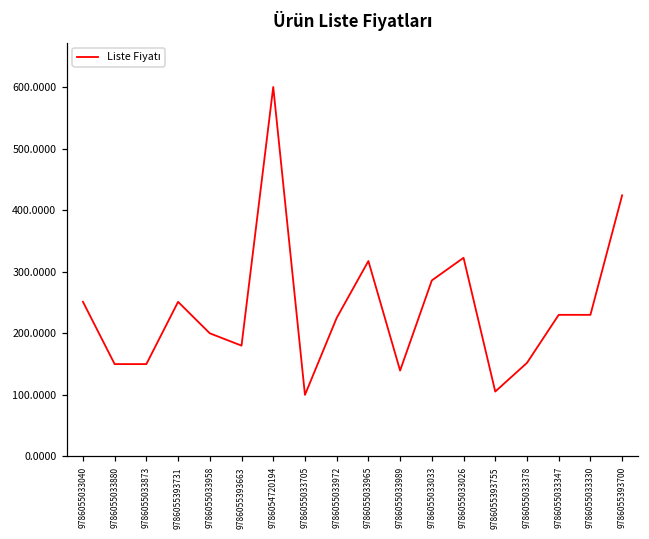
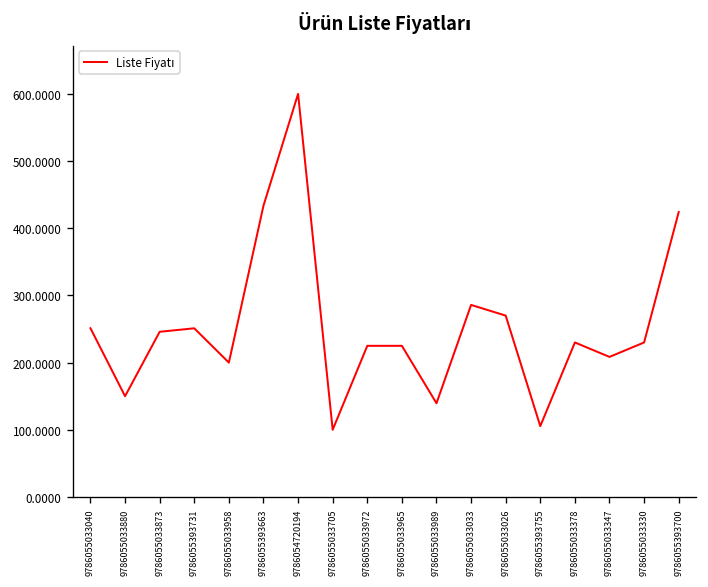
9786055033873: 150 -> 250
9786055393663: 180 -> 430
9786055033965: 320 -> 220
9786055033026: 320 -> 270
9786055033378: 150 -> 230
9786055033347: 230 -> 210
